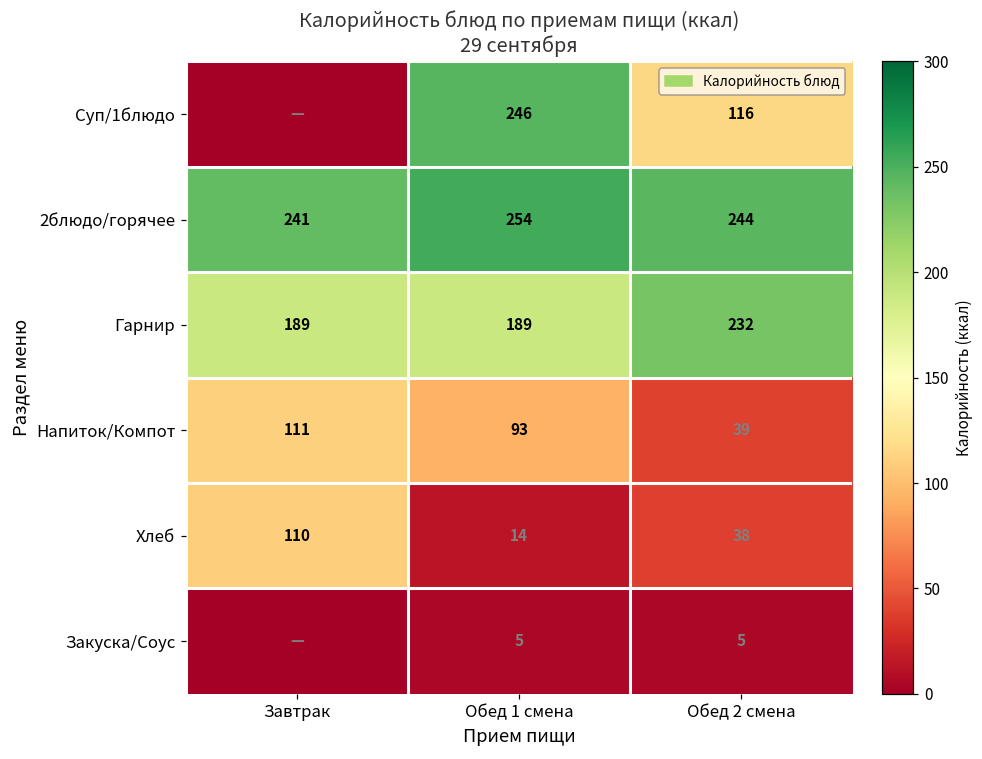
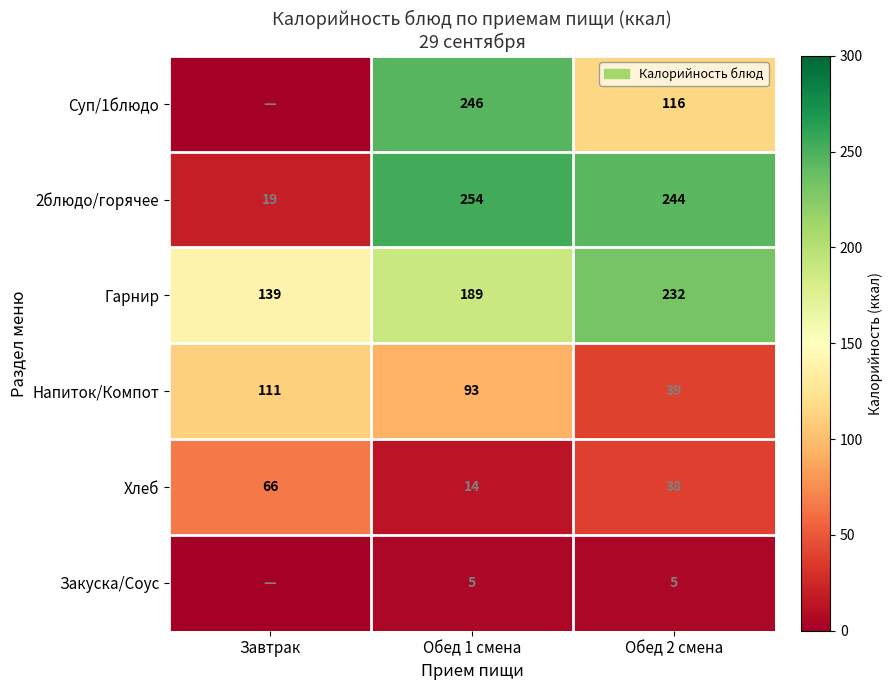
2блюдо/горячее, Завтрак: 241 -> 19
Гарнир, Завтрак: 189 -> 139
Хлеб, Завтрак: 110 -> 66
